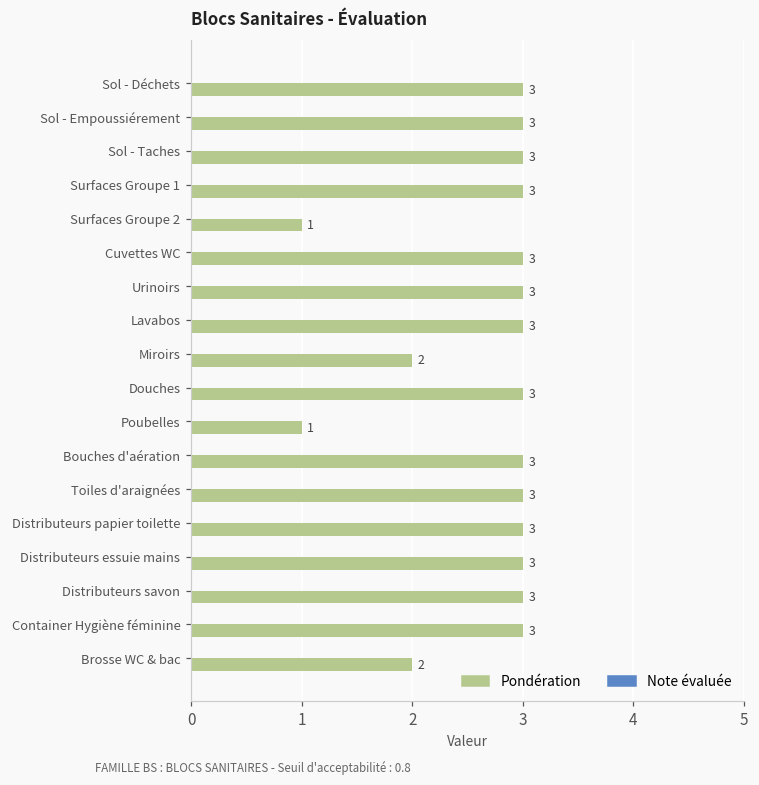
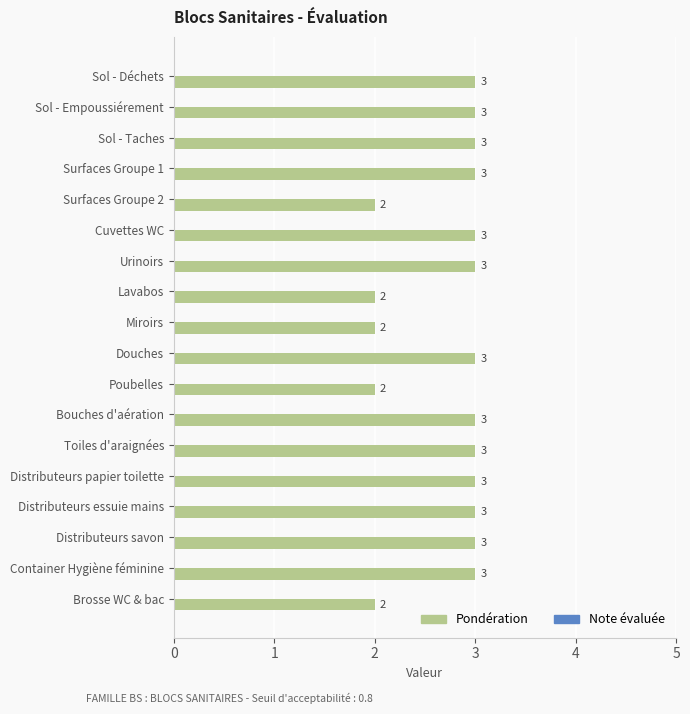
Pondération, Surfaces Groupe 2: 1 -> 2
Pondération, Lavabos: 3 -> 2
Pondération, Poubelles: 1 -> 2
